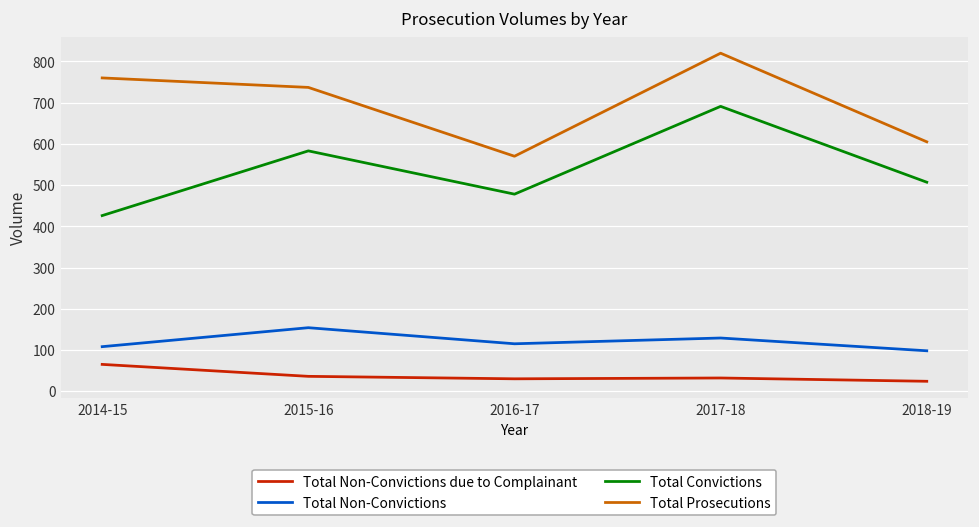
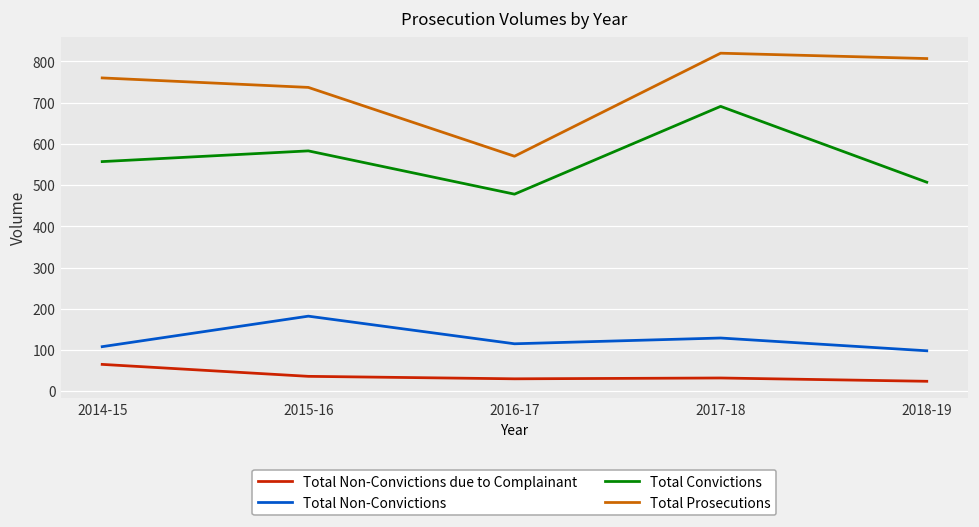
Total Convictions, 2014-15: 430 -> 560
Total Non-Convictions, 2015-16: 150 -> 180
Total Prosecutions, 2018-19: 610 -> 810
